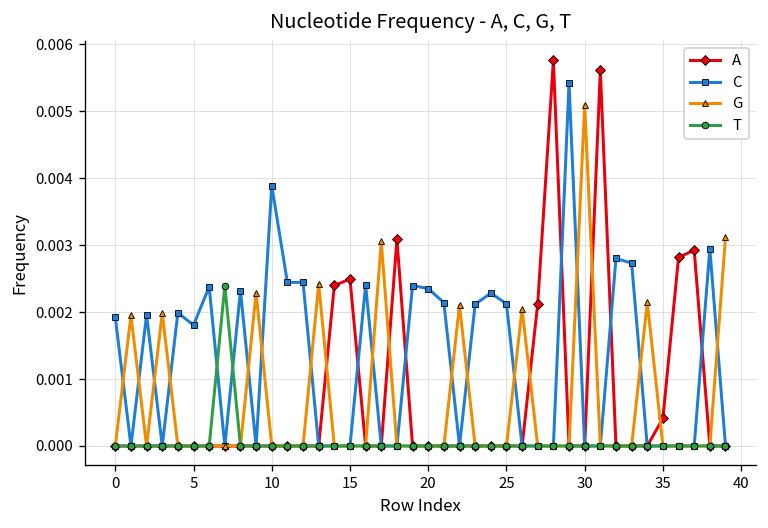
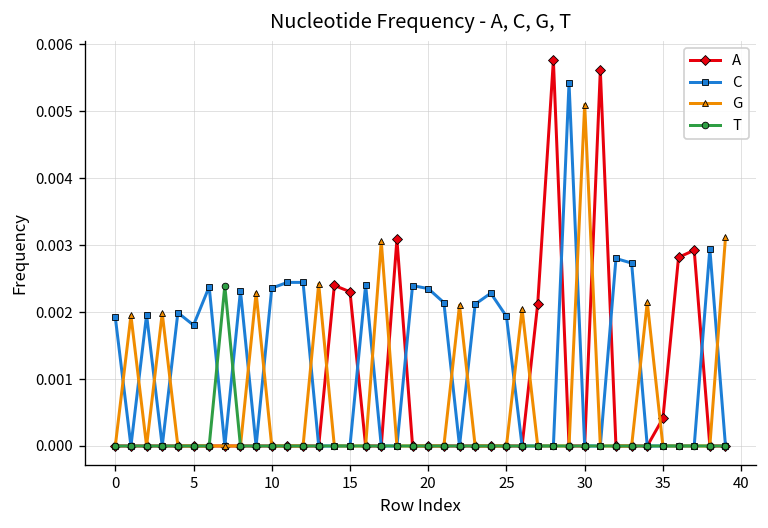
C, 10: 0.0039 -> 0.0024
A, 15: 0.0025 -> 0.0023
C, 25: 0.0021 -> 0.0019
